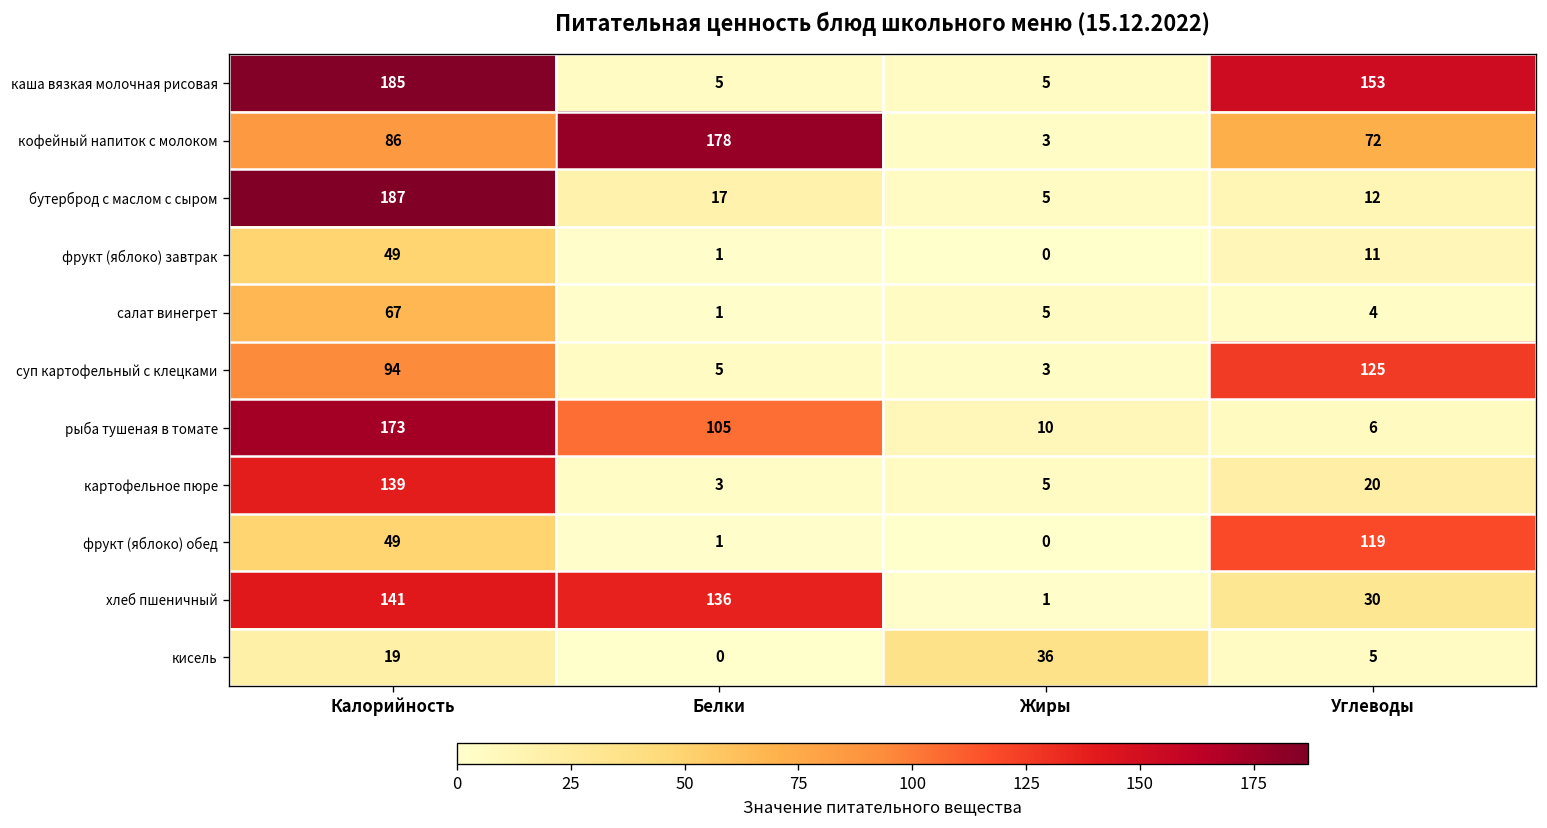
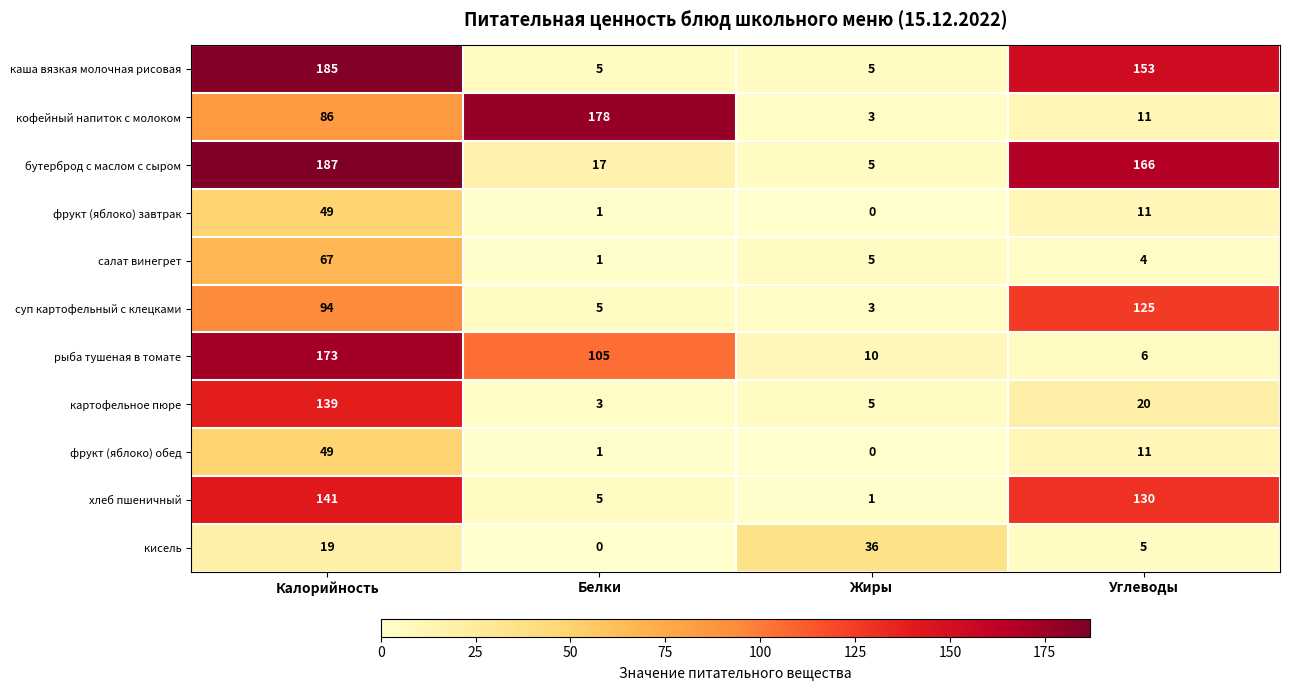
кофейный напиток с молоком, Углеводы: 72 -> 11
бутерброд с маслом с сыром, Углеводы: 12 -> 166
фрукт (яблоко) обед, Углеводы: 119 -> 11
хлеб пшеничный, Белки: 136 -> 5
хлеб пшеничный, Углеводы: 30 -> 130
